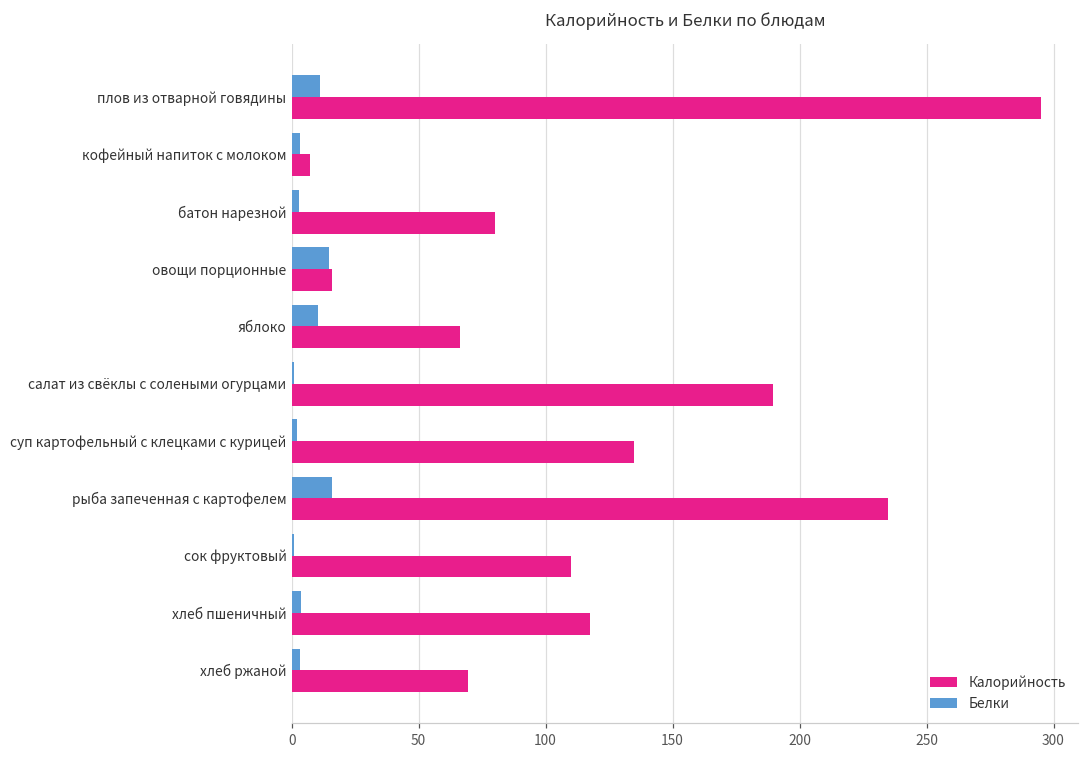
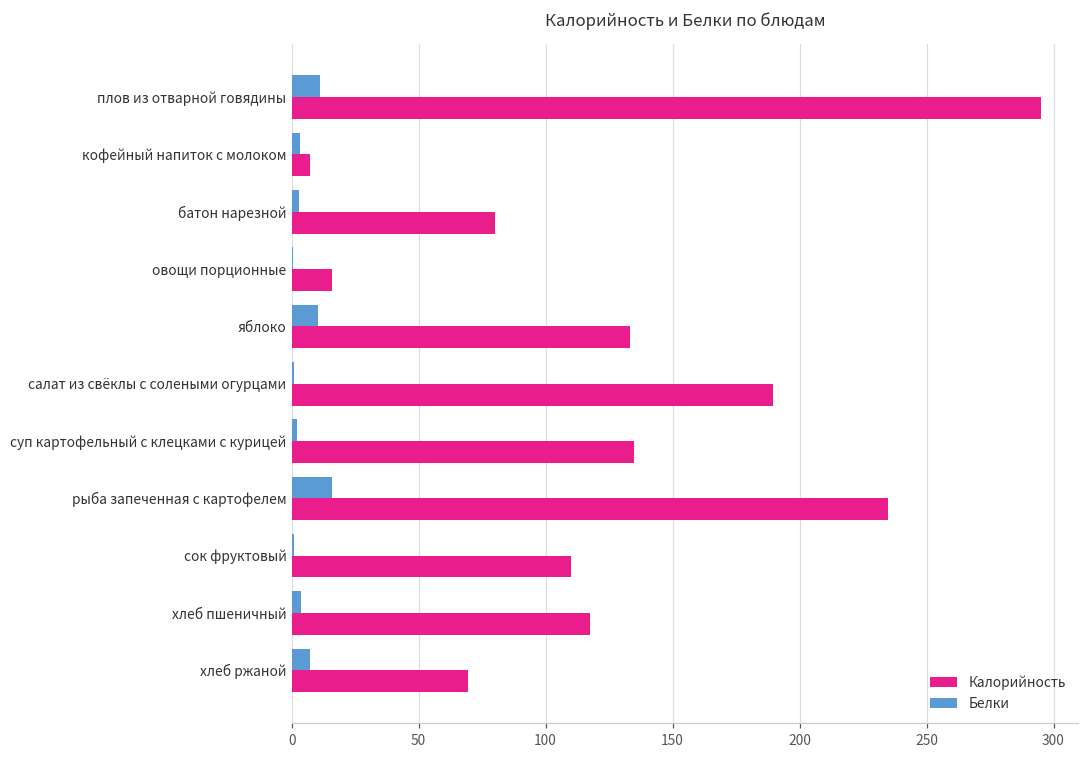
Белки, овощи порционные: 15 -> 1
Калорийность, яблоко: 66 -> 133
Белки, хлеб ржаной: 3 -> 7
